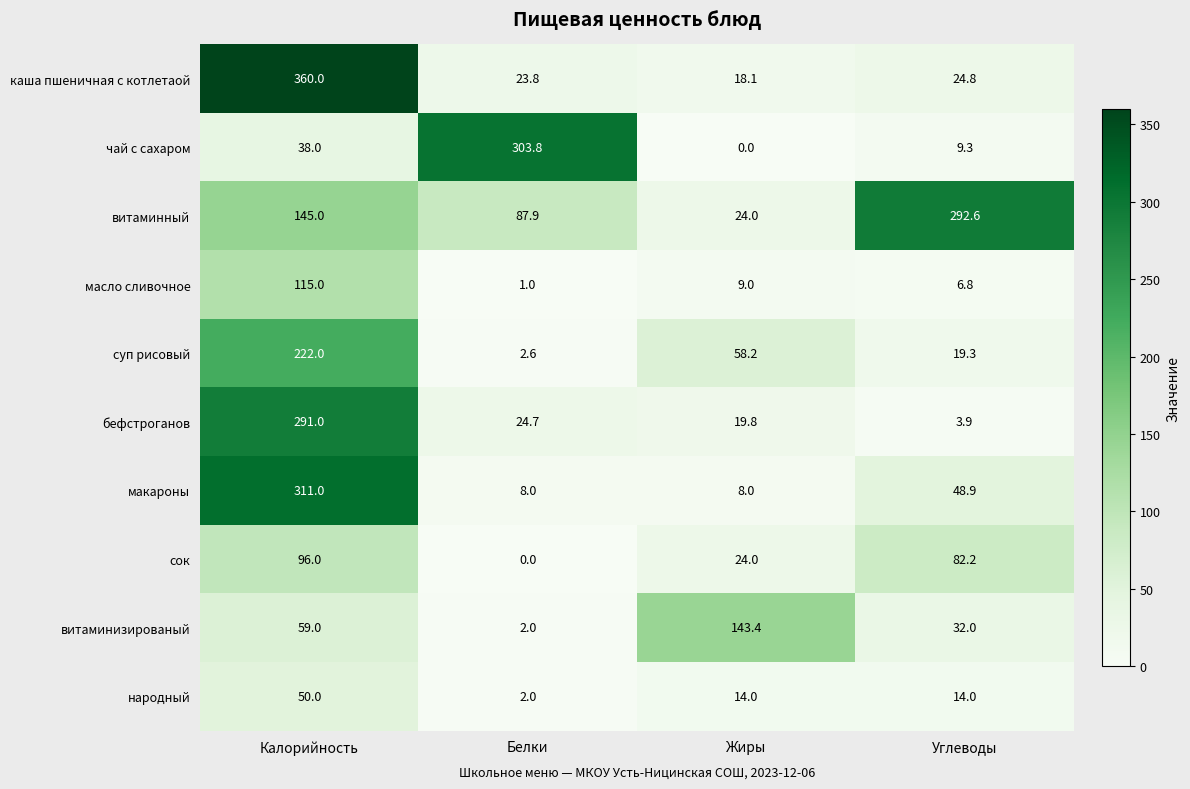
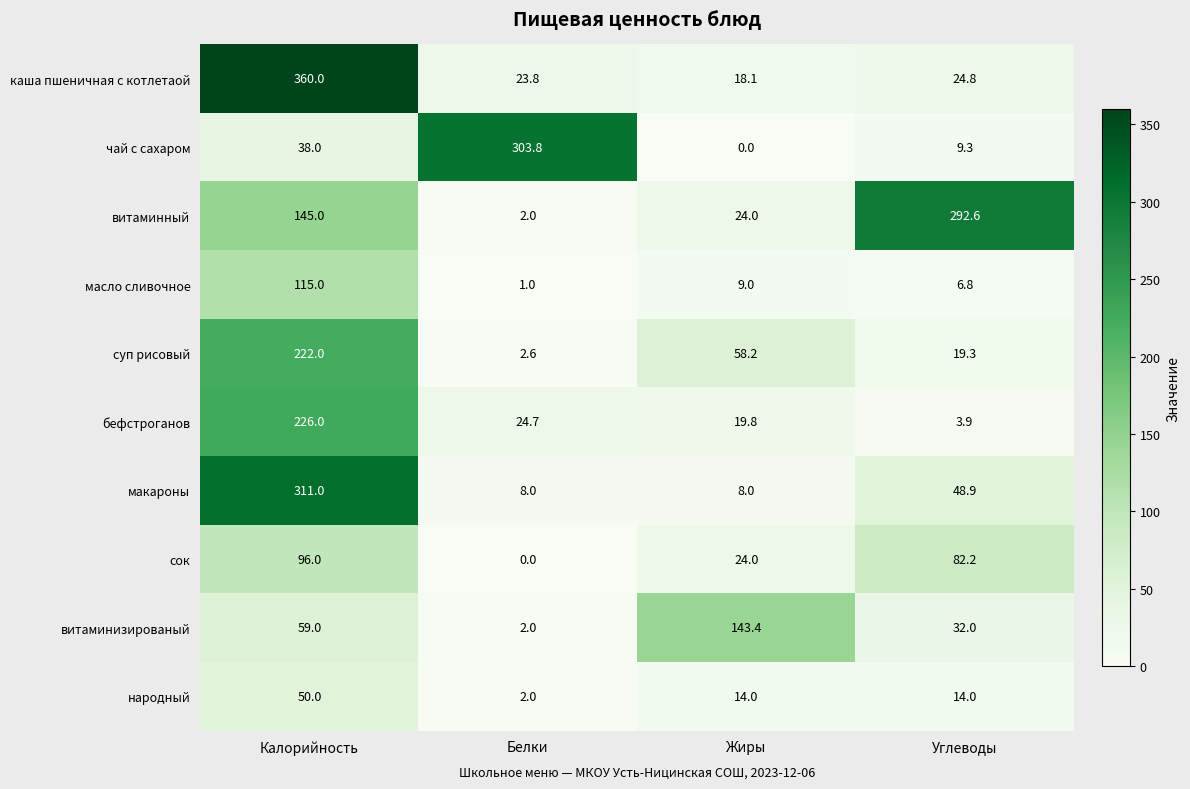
витаминный, Белки: 87.9 -> 2.0
бефстроганов, Калорийность: 291.0 -> 226.0
